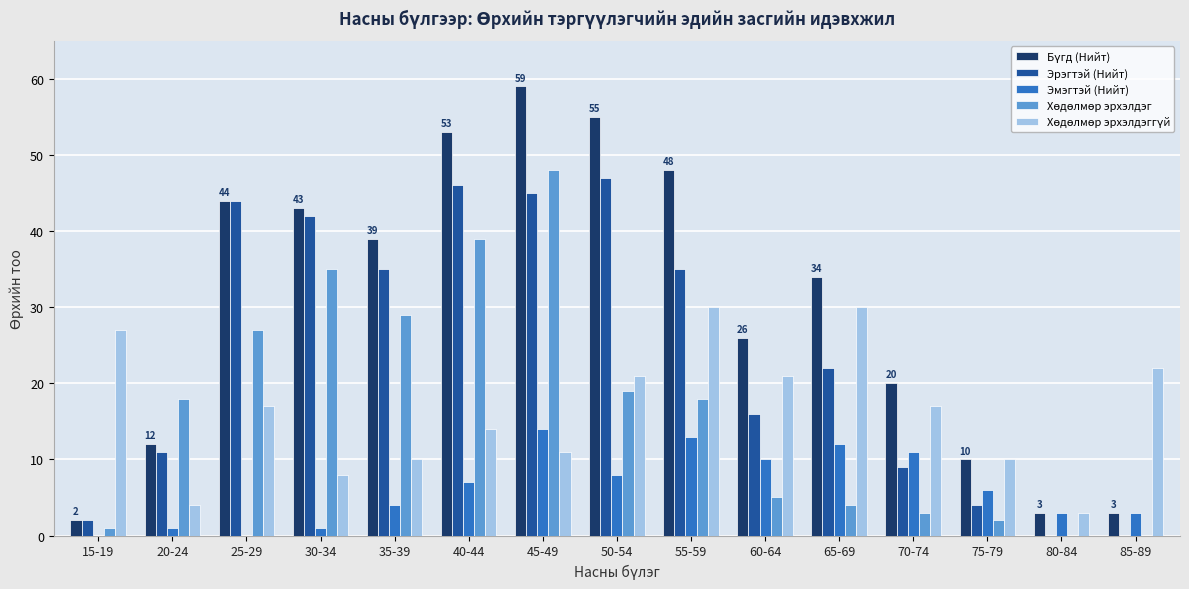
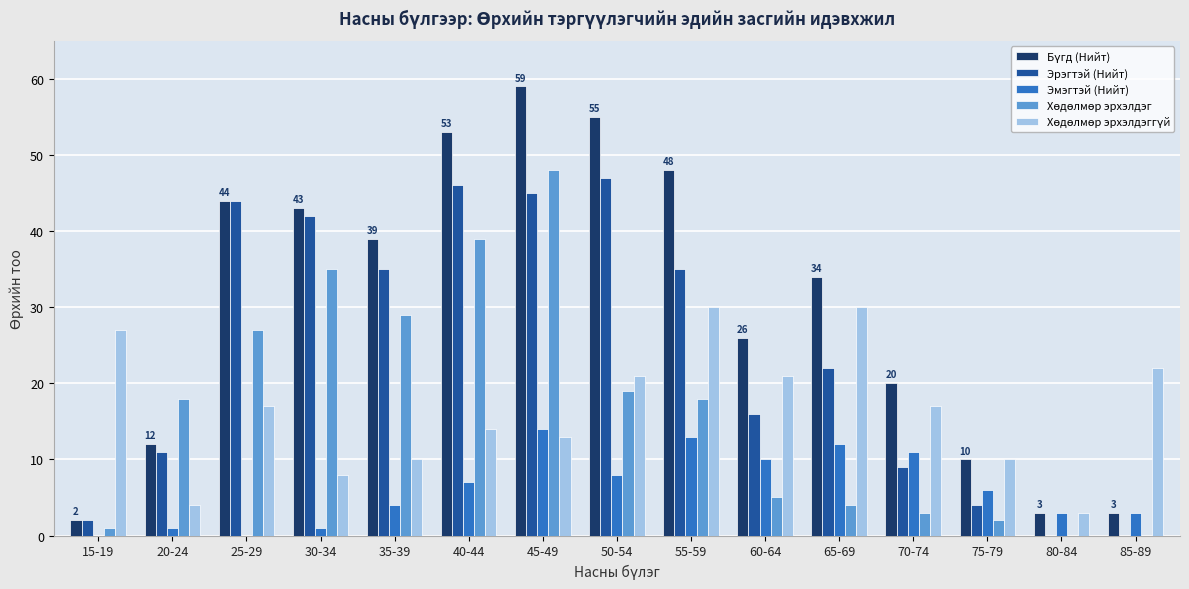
Хөдөлмөр эрхэлдэггүй, 45-49: 11 -> 13
